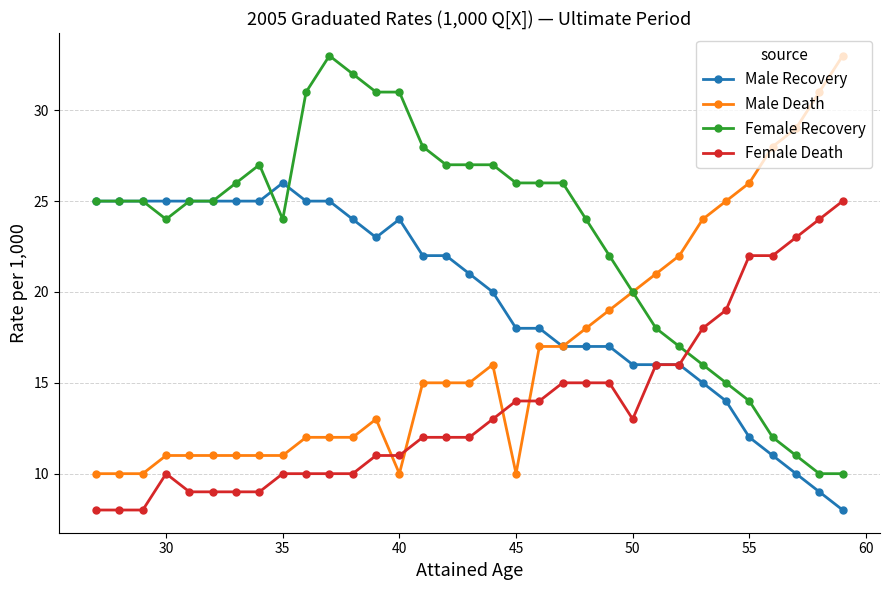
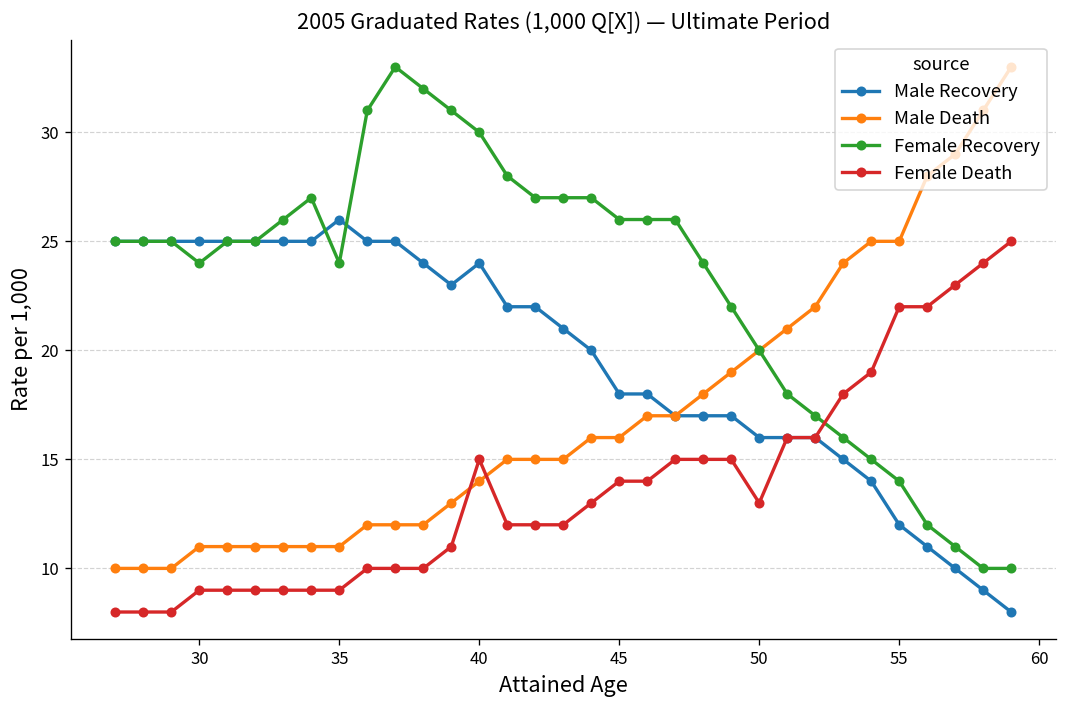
Female Death, 30: 10 -> 9
Female Death, 35: 10 -> 9
Male Death, 40: 10 -> 14
Female Recovery, 40: 31 -> 30
Female Death, 40: 11 -> 15
Male Death, 45: 10 -> 16
Male Death, 55: 26 -> 25
